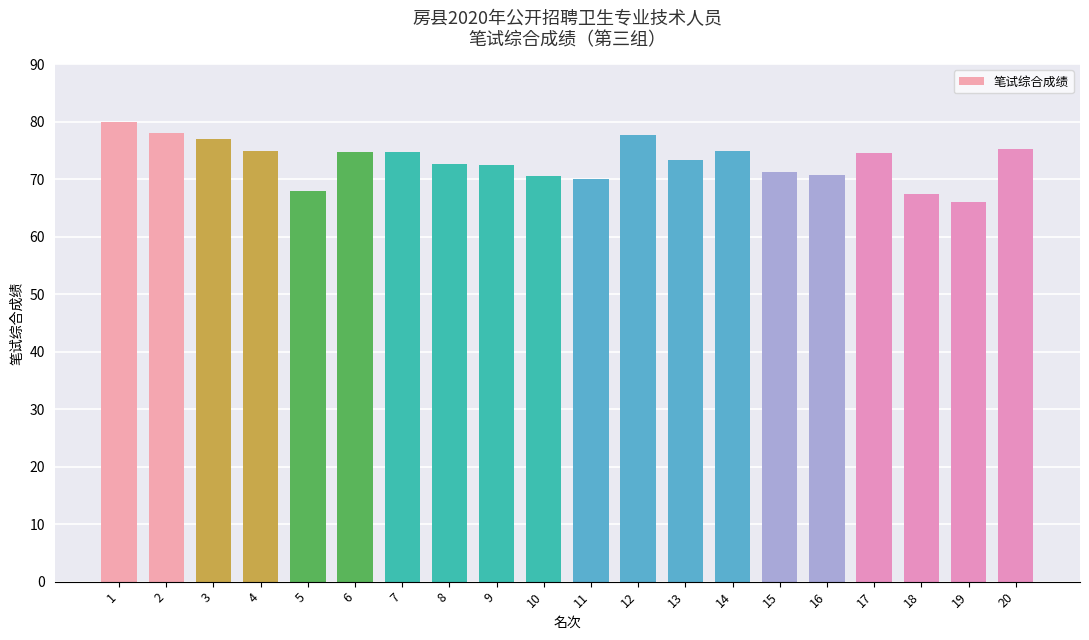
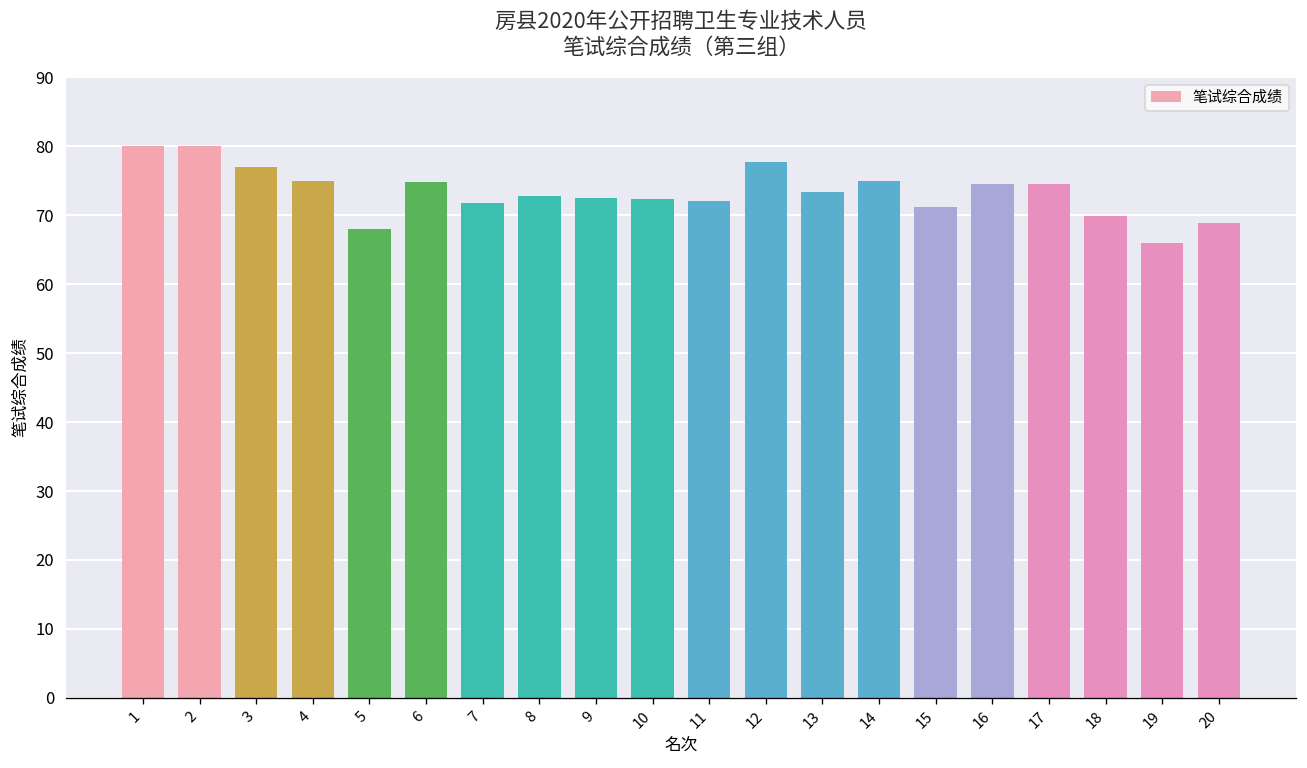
2: 78 -> 80
7: 75 -> 72
10: 71 -> 72
11: 70 -> 72
16: 71 -> 75
18: 68 -> 70
20: 75 -> 69
